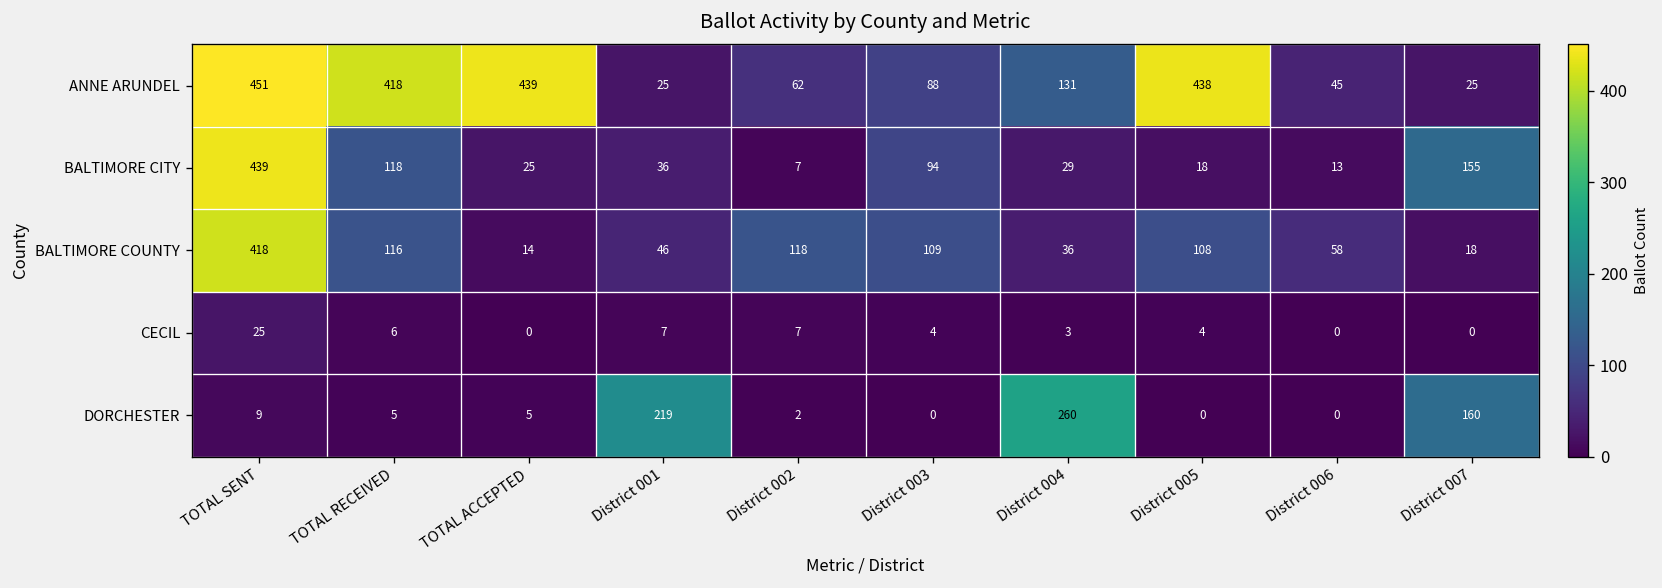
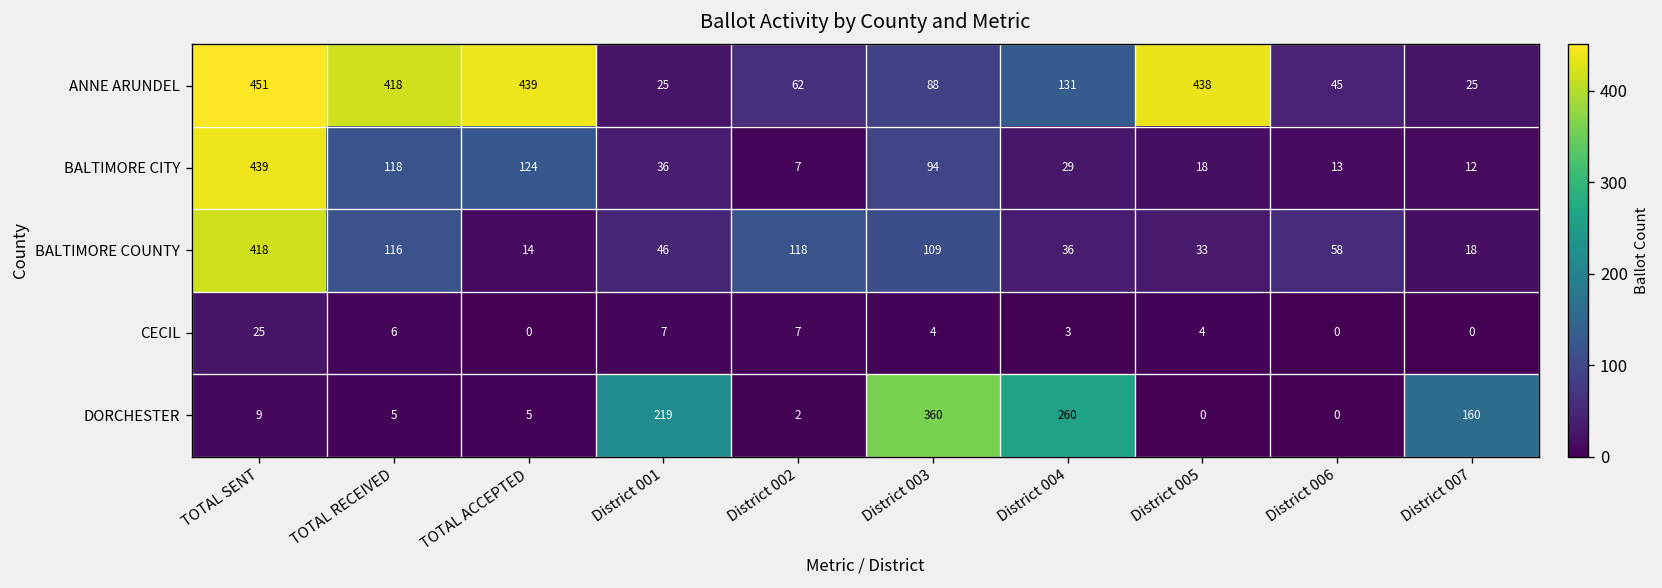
BALTIMORE CITY, TOTAL ACCEPTED: 25 -> 124
BALTIMORE CITY, District 007: 155 -> 12
BALTIMORE COUNTY, District 005: 108 -> 33
DORCHESTER, District 003: 0 -> 360
